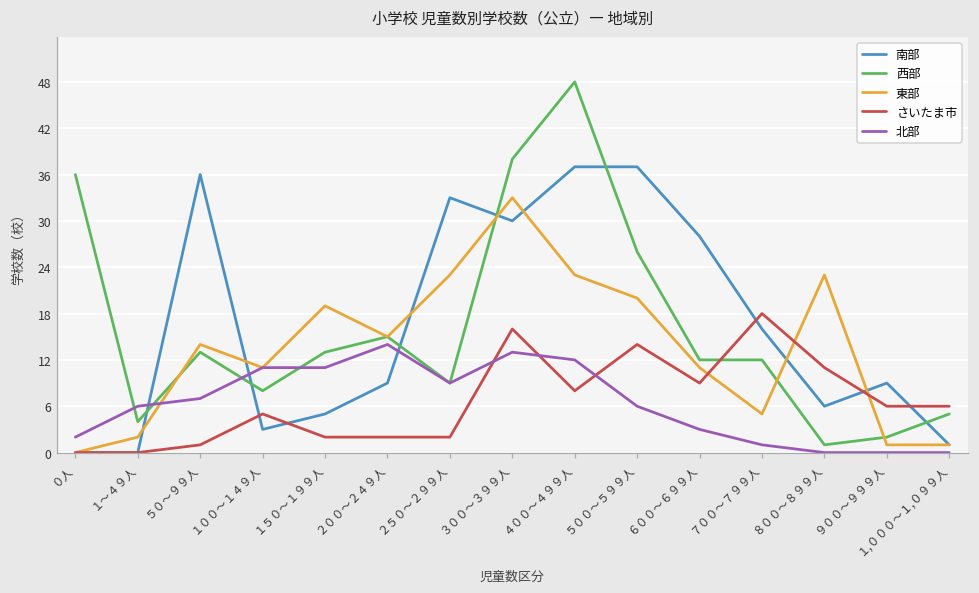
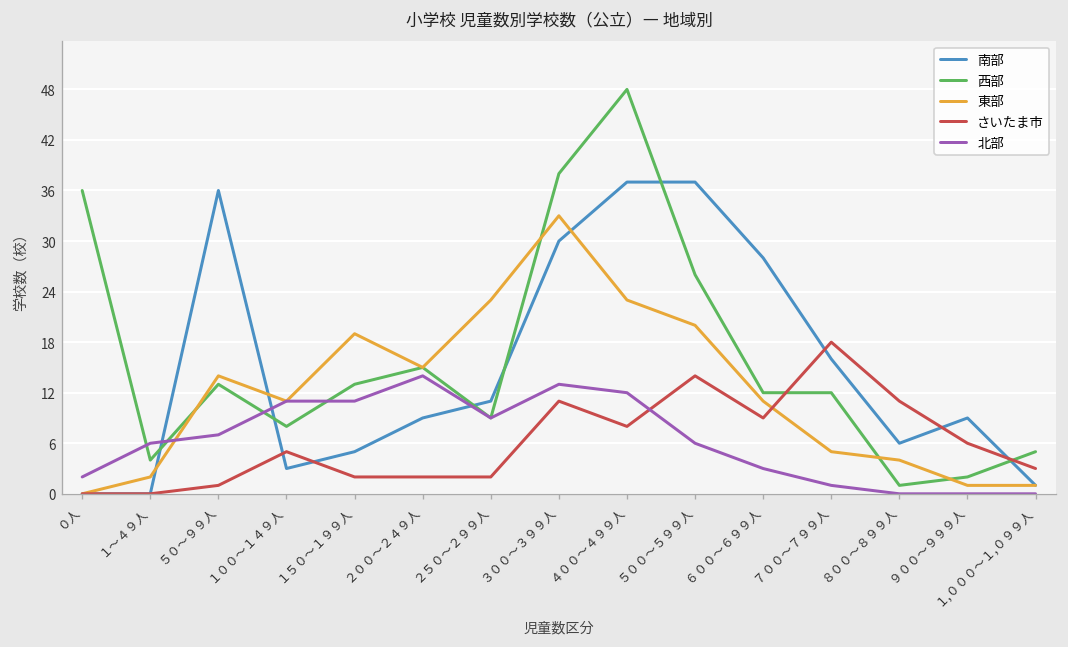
南部, ２５０～２９９人: 33 -> 11
さいたま市, ３００～３９９人: 16 -> 11
東部, ８００～８９９人: 23 -> 4
さいたま市, １,０００～１,０９９人: 6 -> 3
